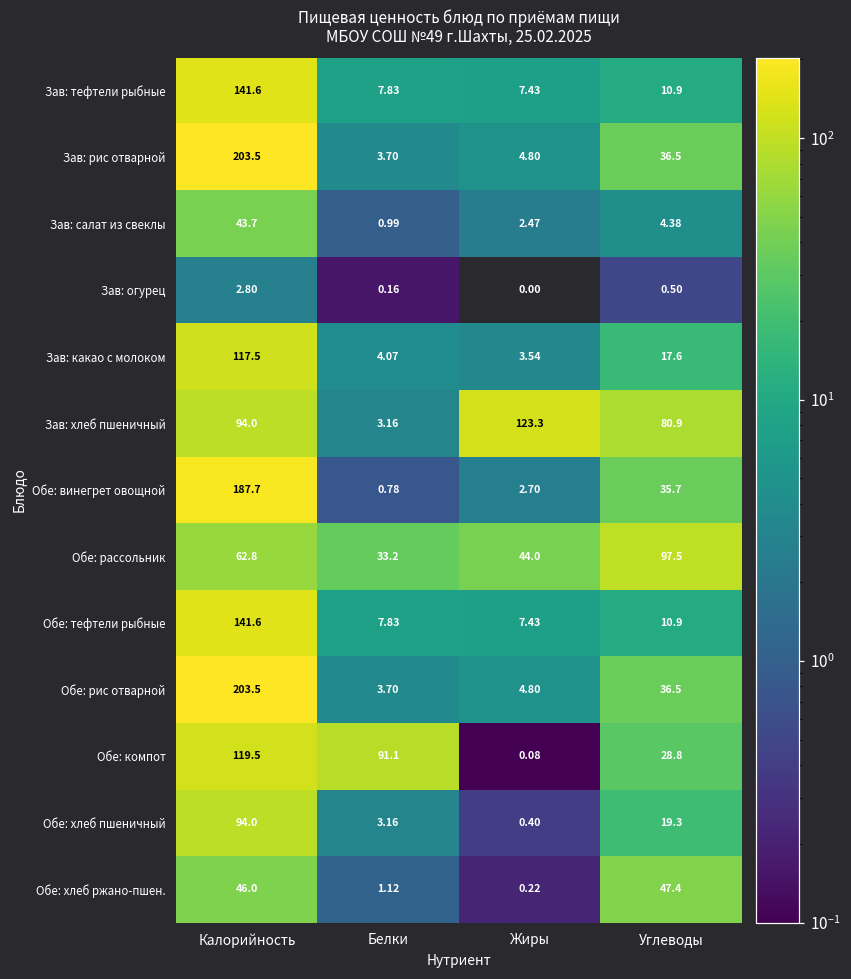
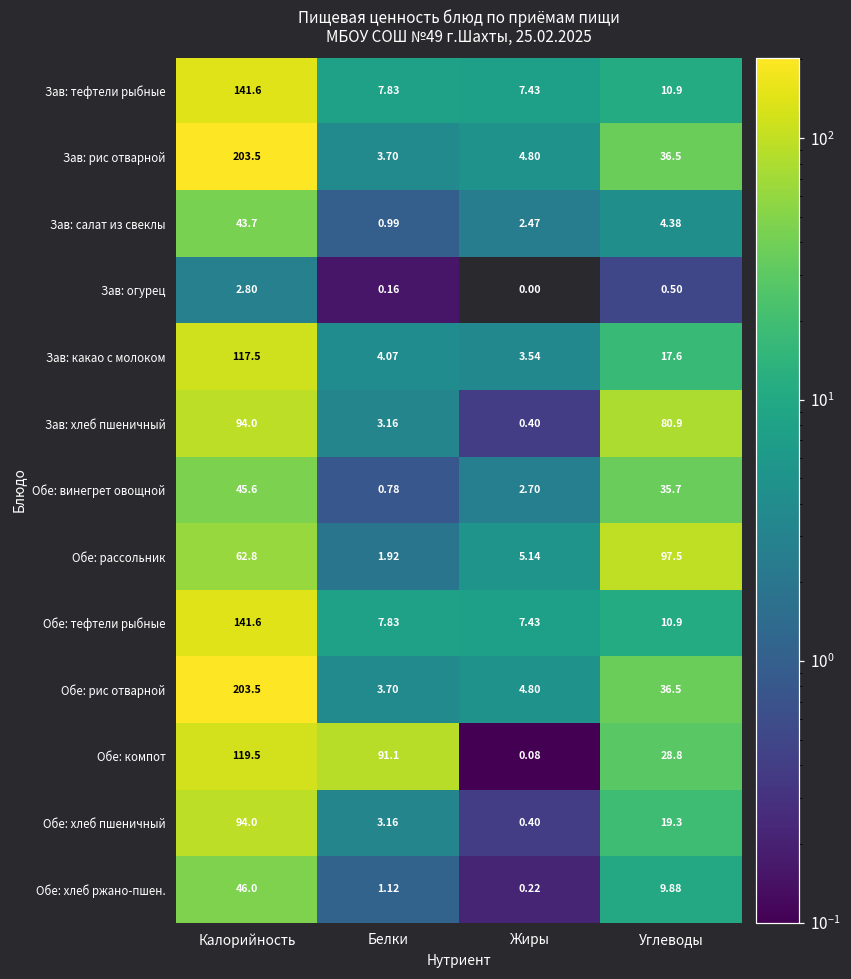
Зав: хлеб пшеничный, Жиры: 123.3 -> 0.40
Обе: винегрет овощной, Калорийность: 187.7 -> 45.6
Обе: рассольник, Белки: 33.2 -> 1.92
Обе: рассольник, Жиры: 44.0 -> 5.14
Обе: хлеб ржано-пшен., Углеводы: 47.4 -> 9.88
